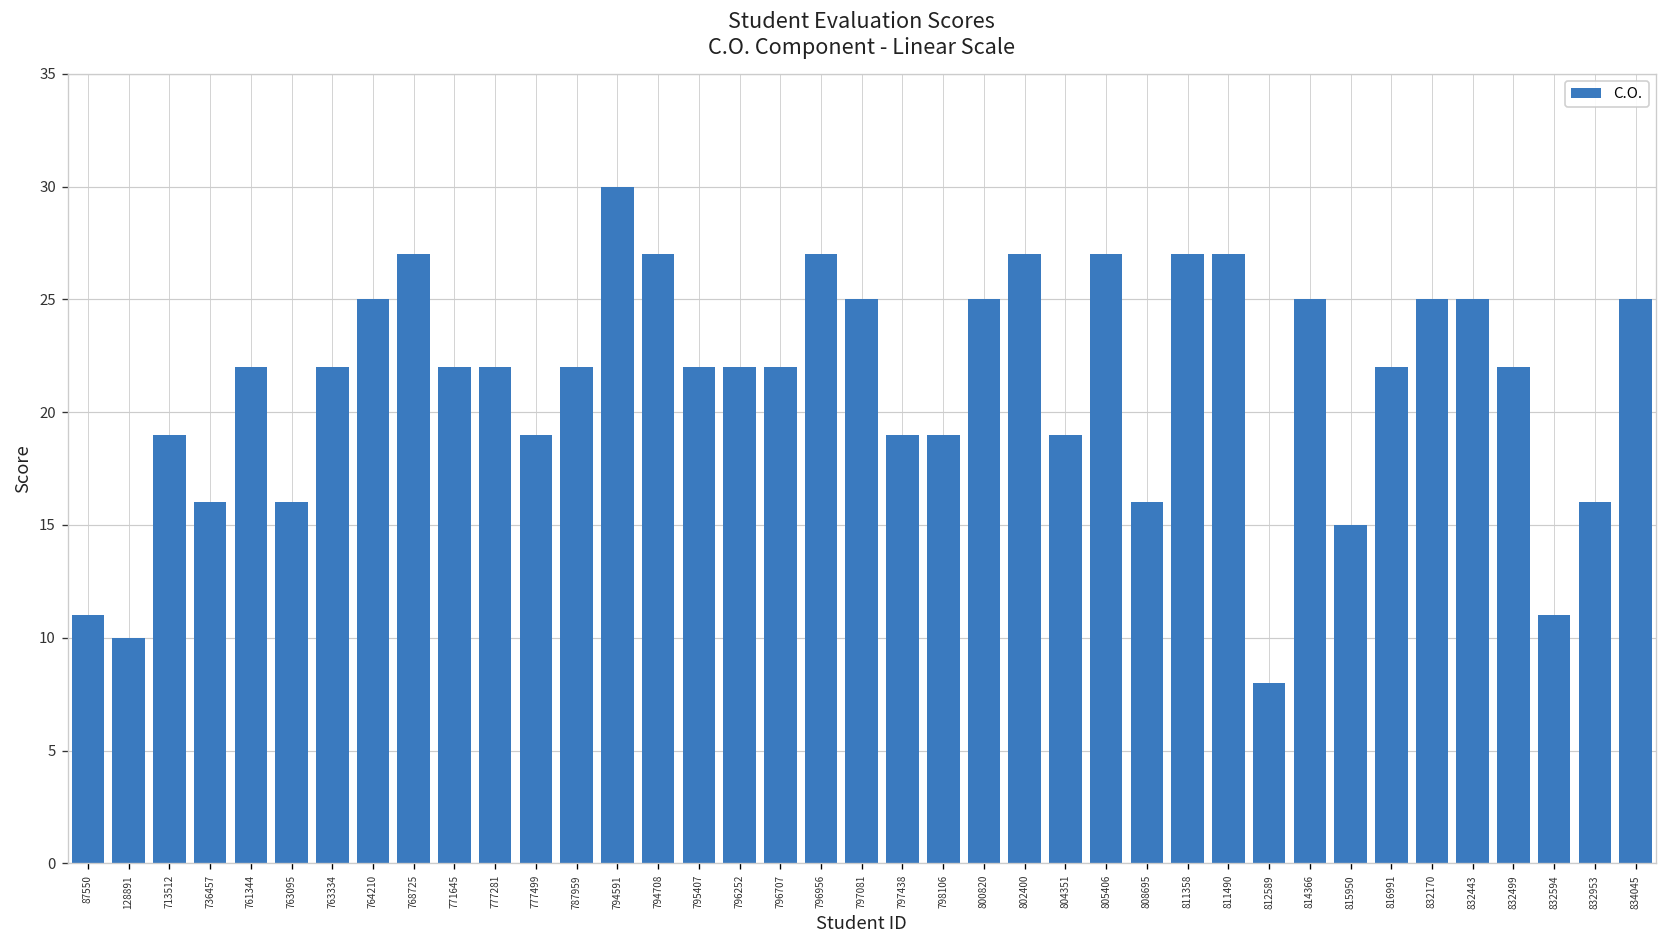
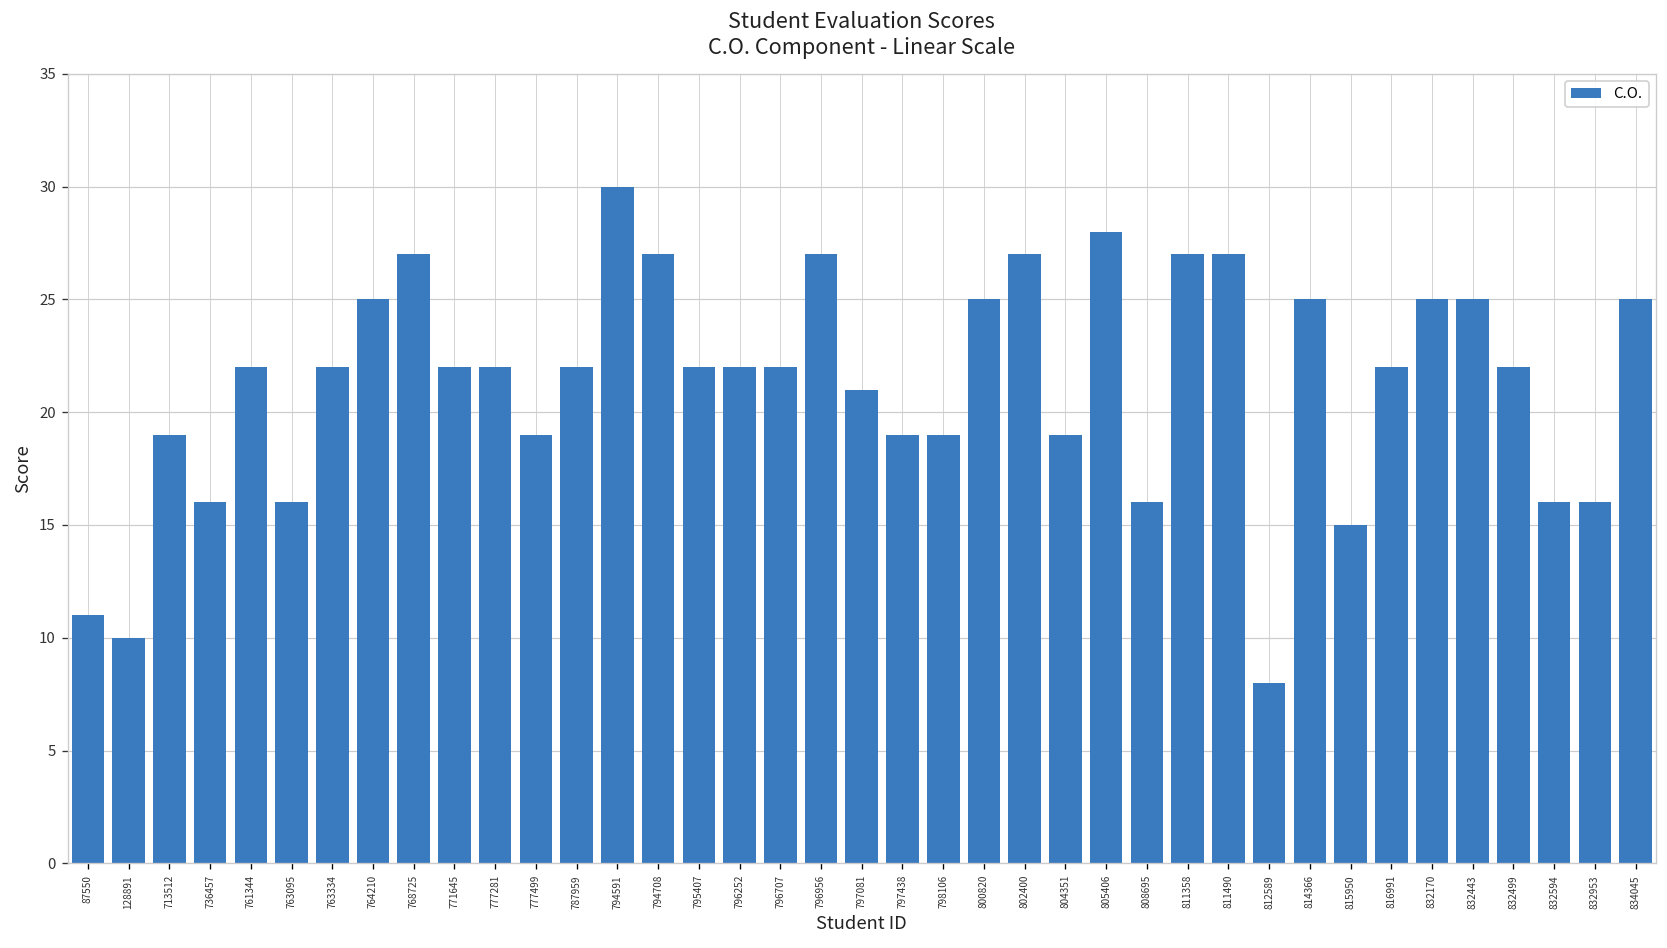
797081: 25 -> 21
805406: 27 -> 28
832594: 11 -> 16
